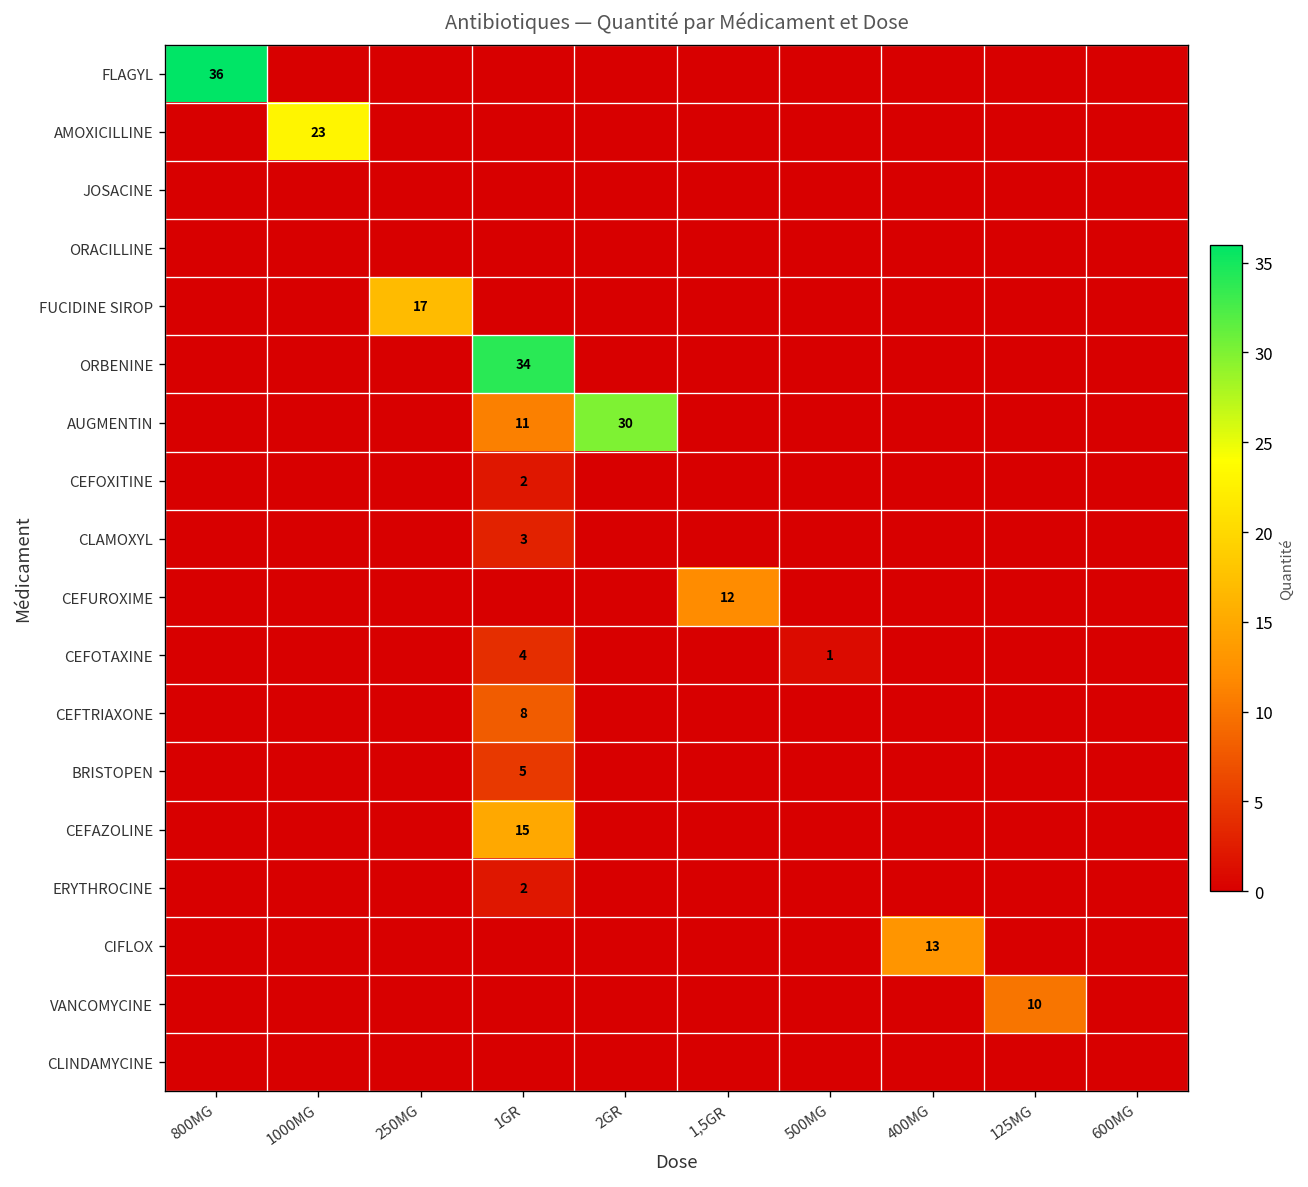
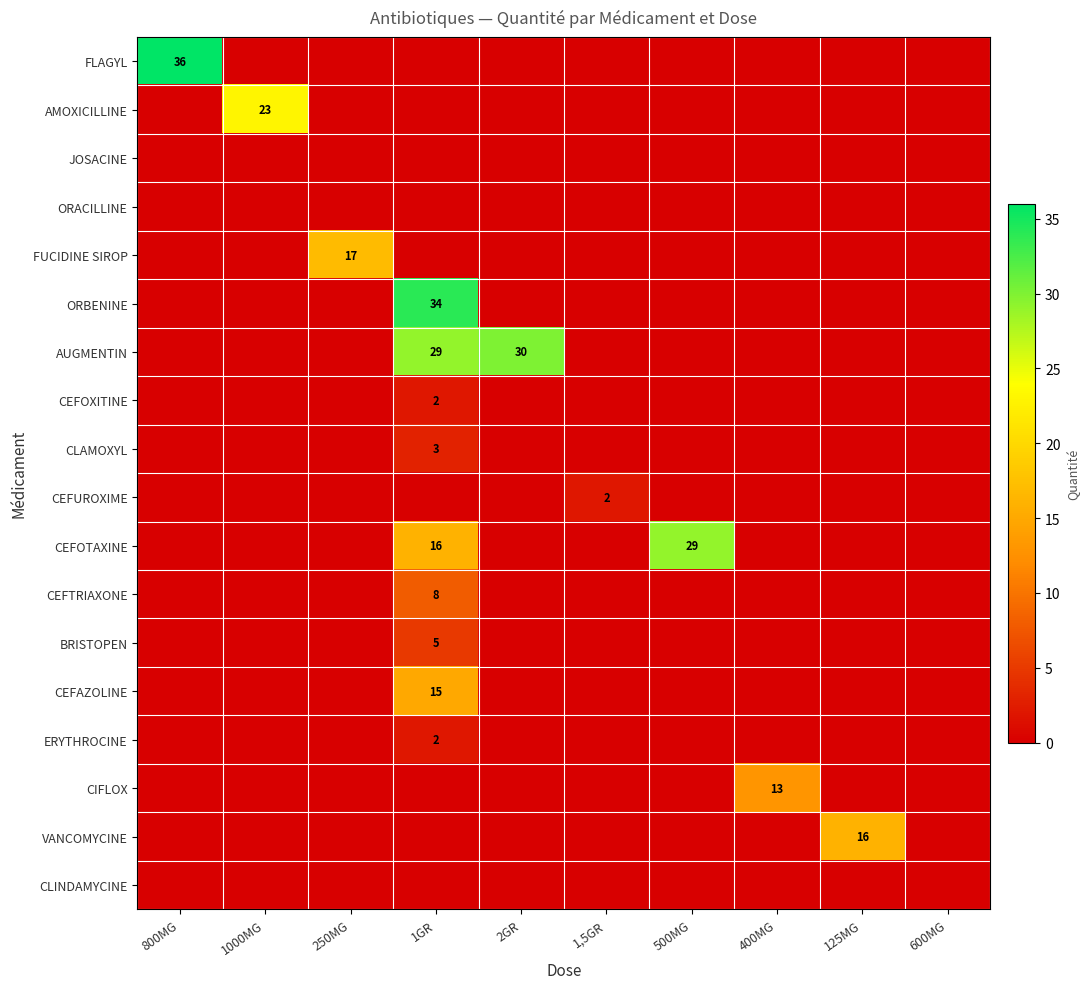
AUGMENTIN, 1GR: 11 -> 29
CEFUROXIME, 1,5GR: 12 -> 2
CEFOTAXINE, 1GR: 4 -> 16
CEFOTAXINE, 500MG: 1 -> 29
VANCOMYCINE, 125MG: 10 -> 16
